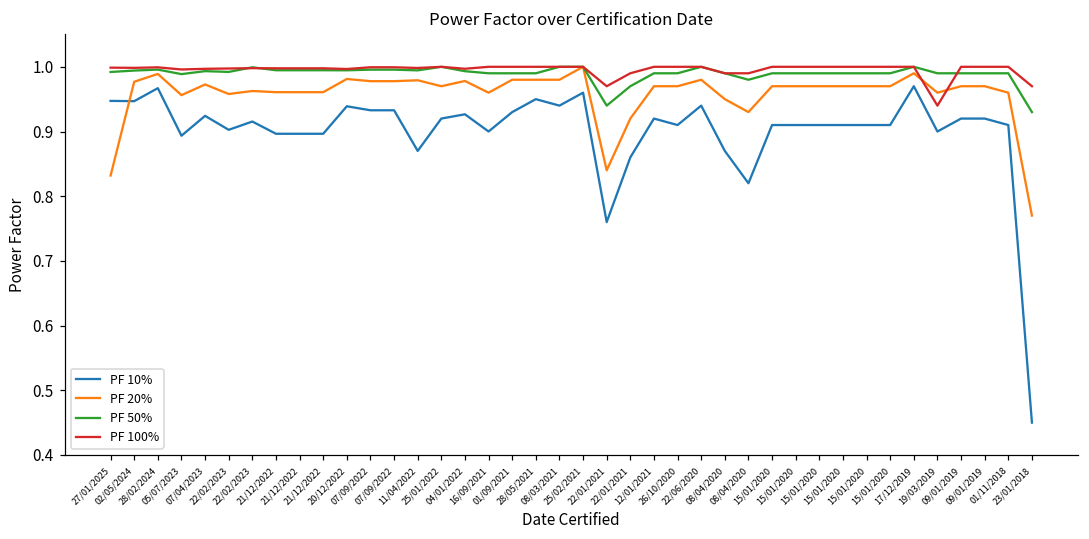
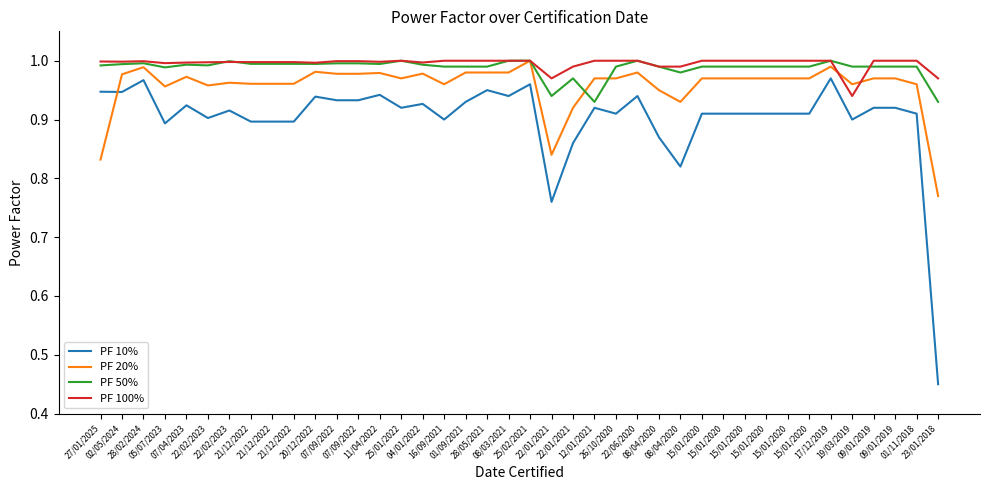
PF 10%, 11/04/2022: 0.87 -> 0.94
PF 50%, 12/01/2021: 0.99 -> 0.93
